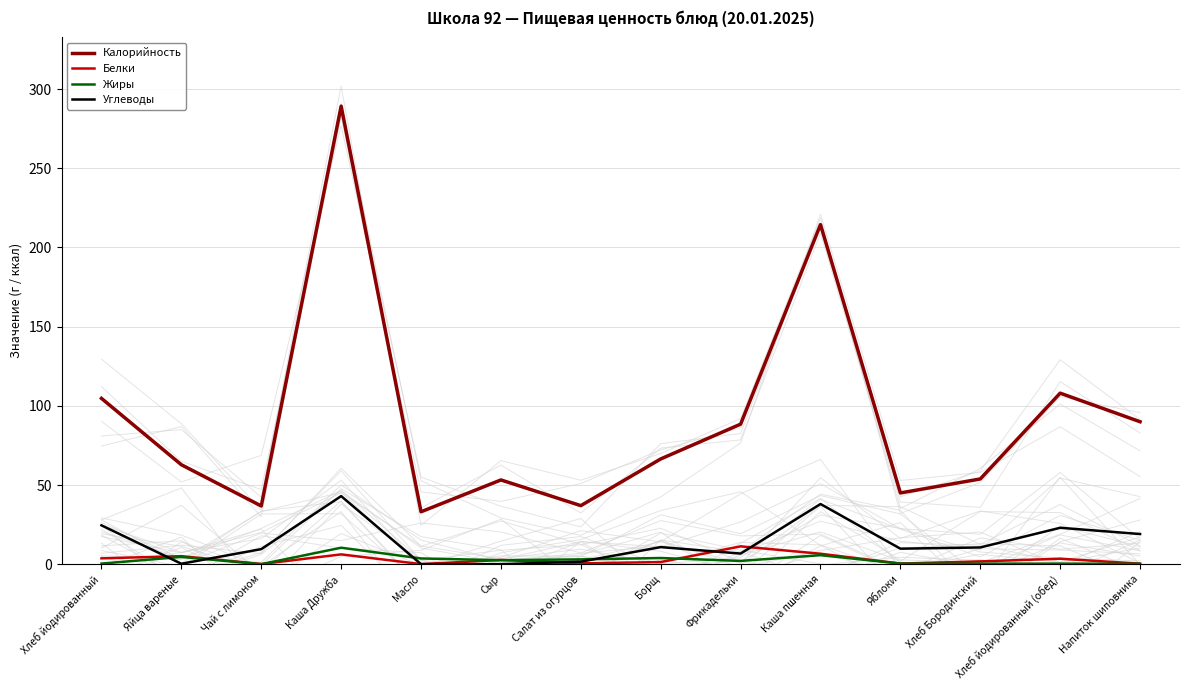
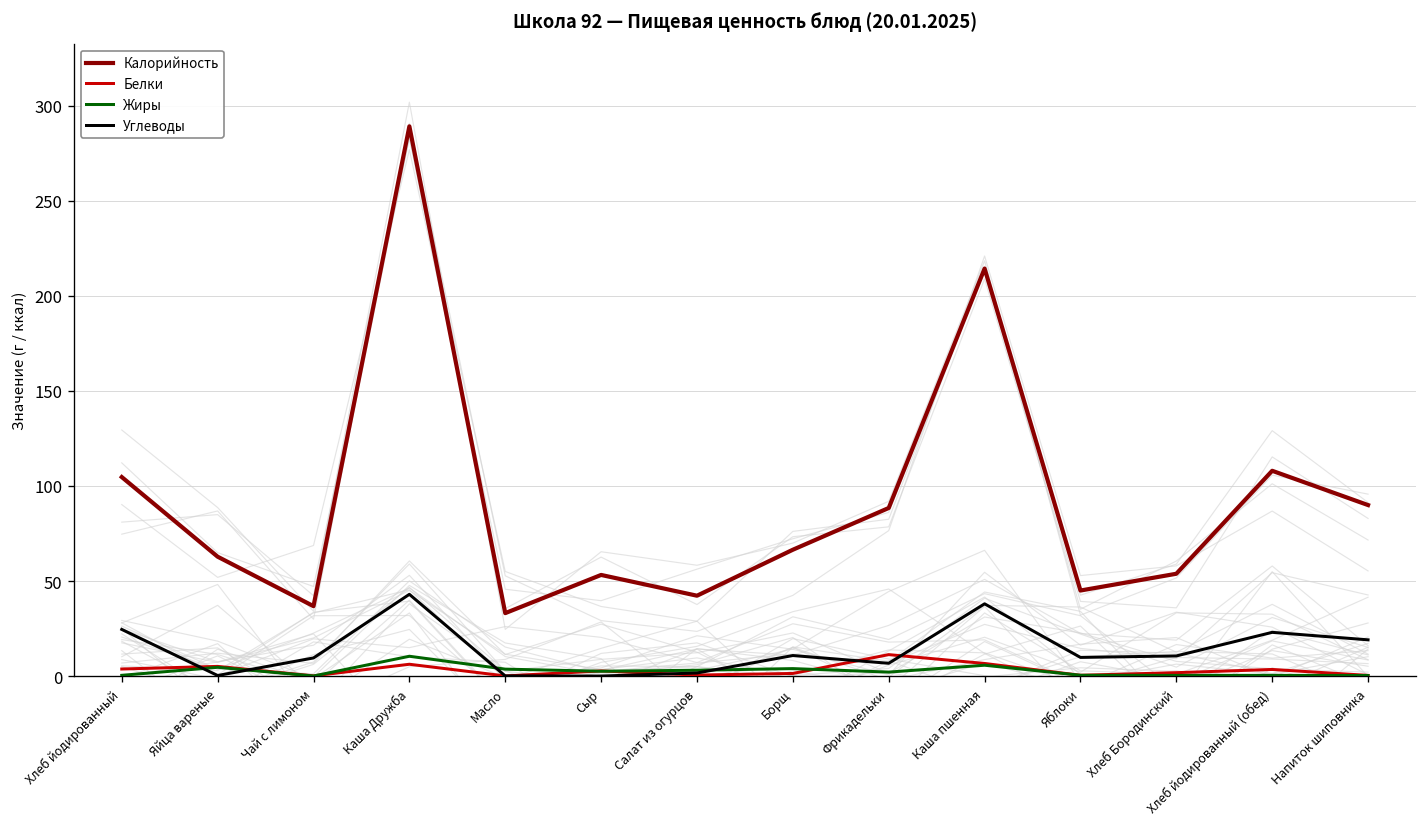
Калорийность, Салат из огурцов: 37 -> 42
